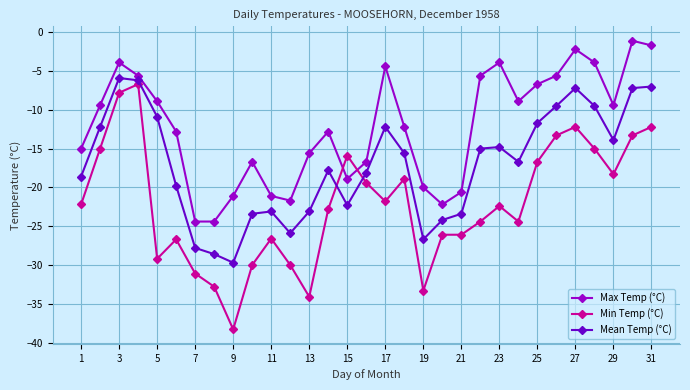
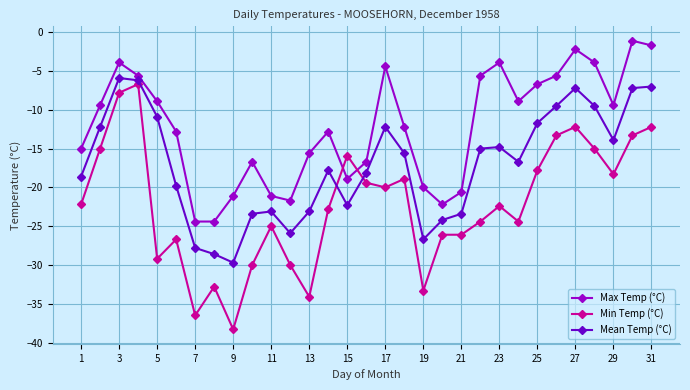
Min Temp (°C), 7: -31 -> -37
Min Temp (°C), 11: -27 -> -25
Min Temp (°C), 17: -22 -> -20
Min Temp (°C), 25: -17 -> -18
